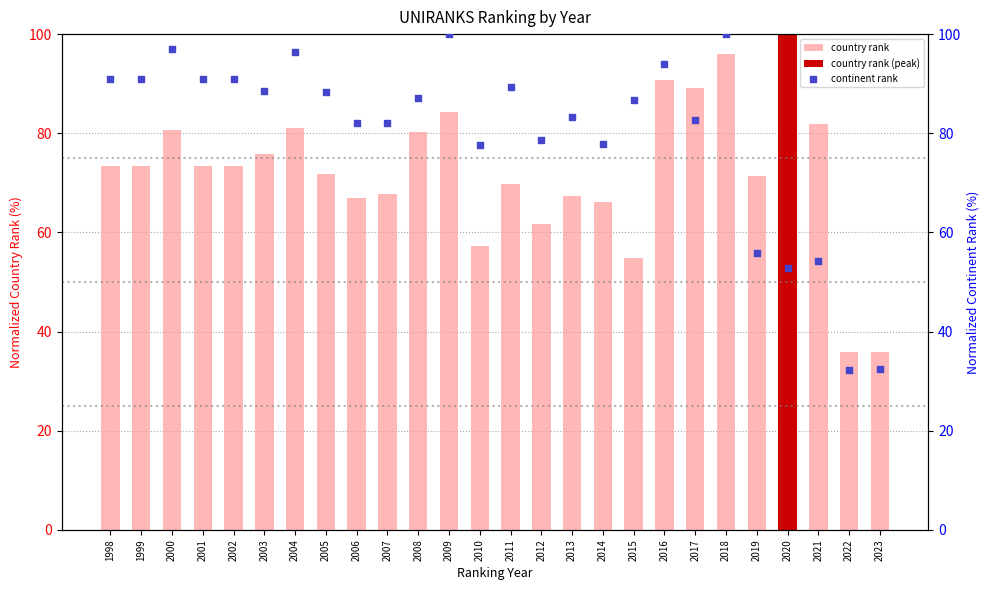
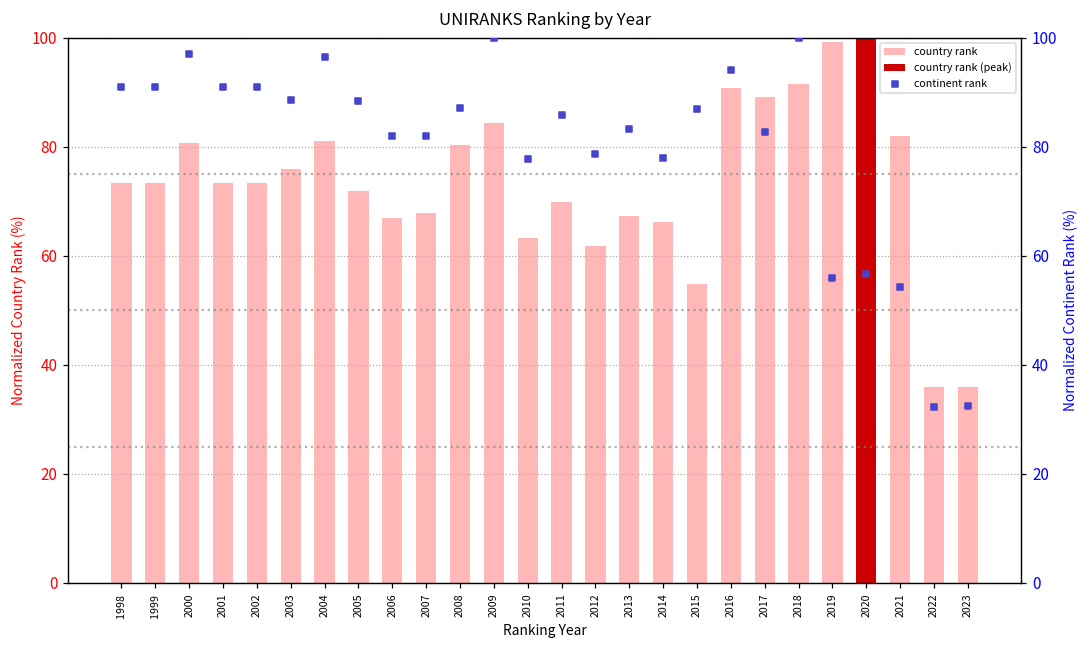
country rank, 2010: 57 -> 63
country rank, 2018: 96 -> 92
country rank, 2019: 71 -> 99
continent rank, 2011: 89 -> 86
continent rank, 2020: 53 -> 57
